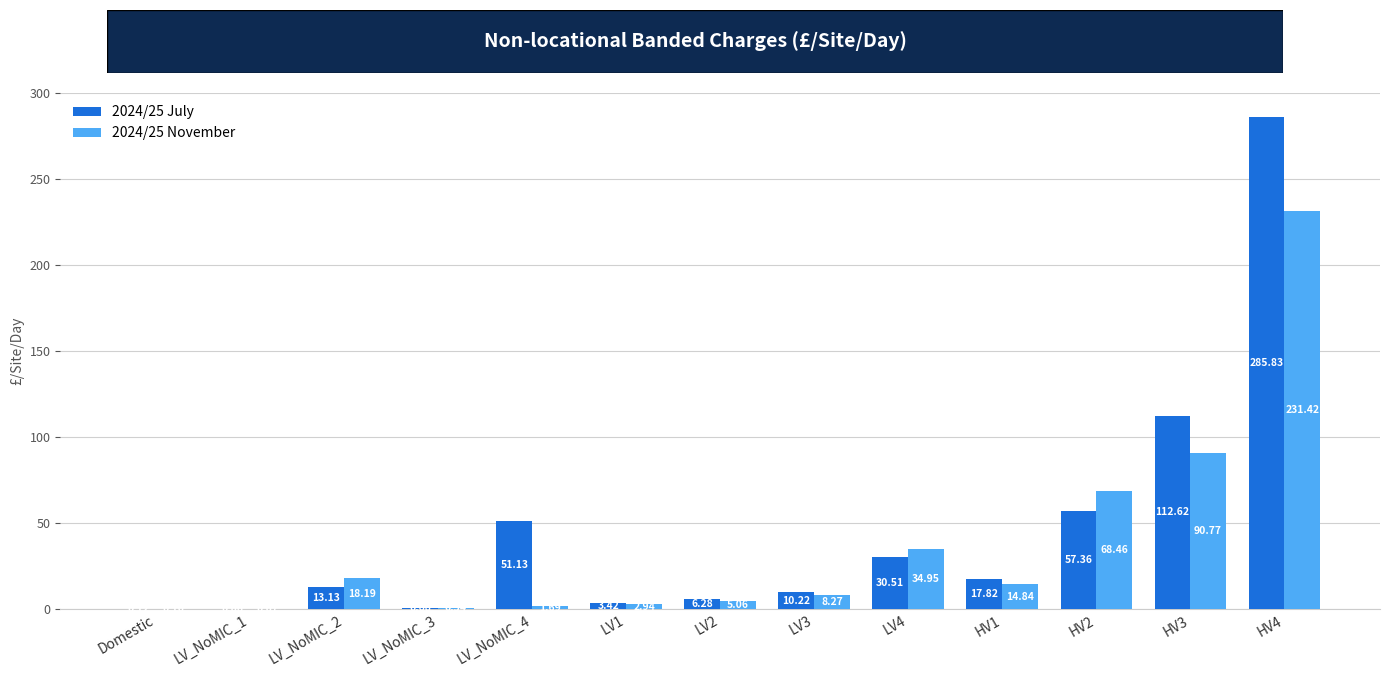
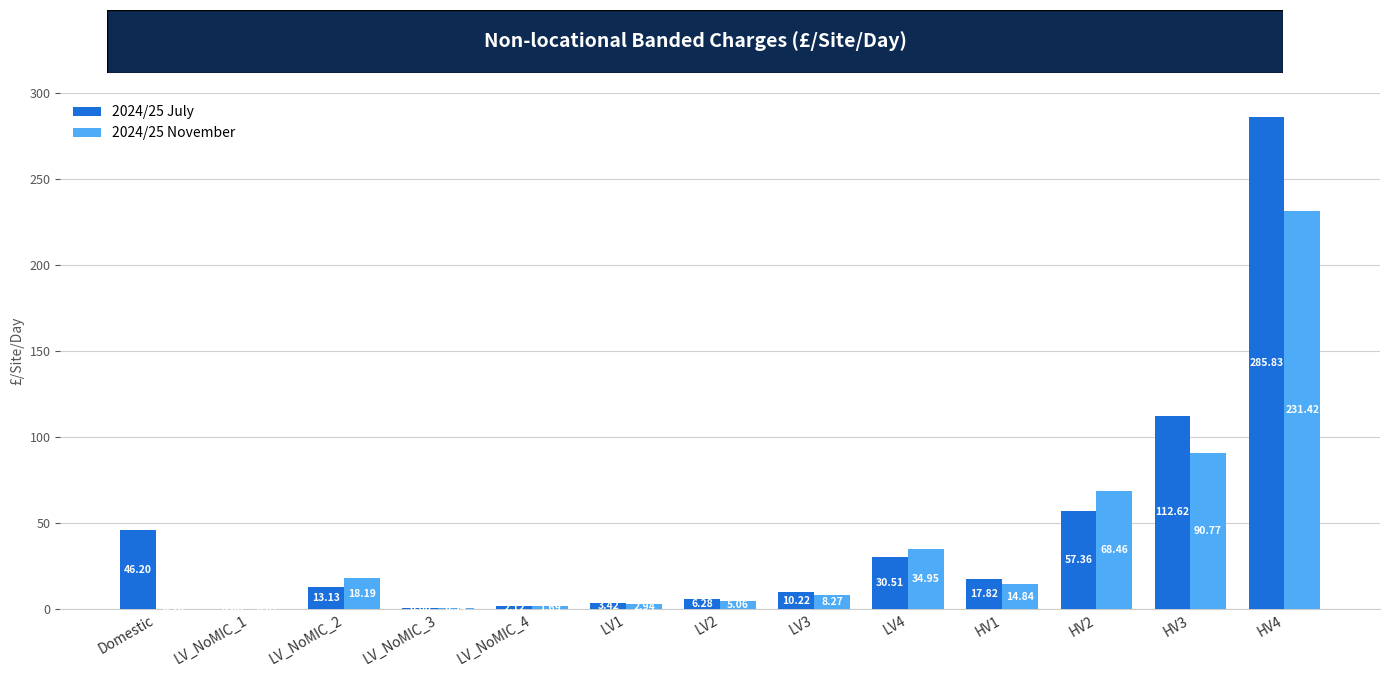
2024/25 July, Domestic: 0 -> 46
2024/25 July, LV_NoMIC_4: 51 -> 2
